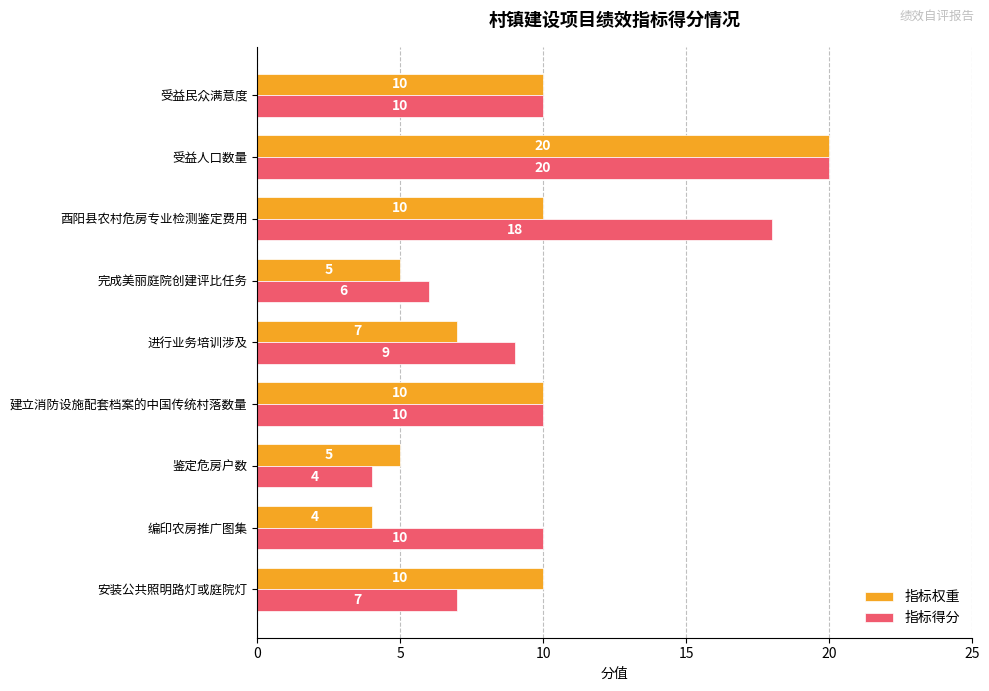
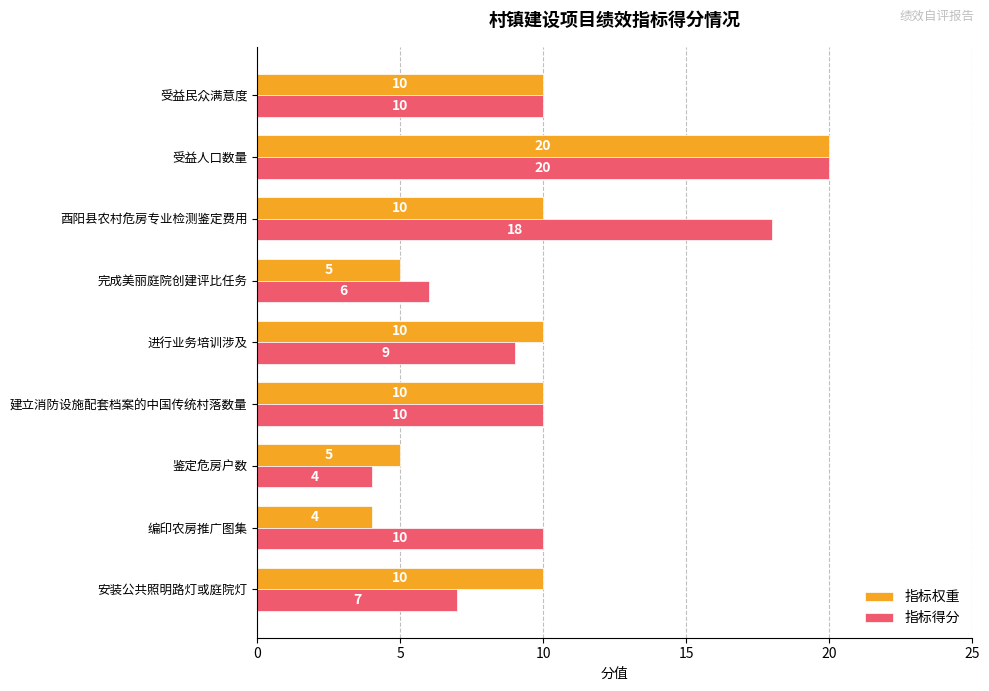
指标权重, 进行业务培训涉及: 7 -> 10
